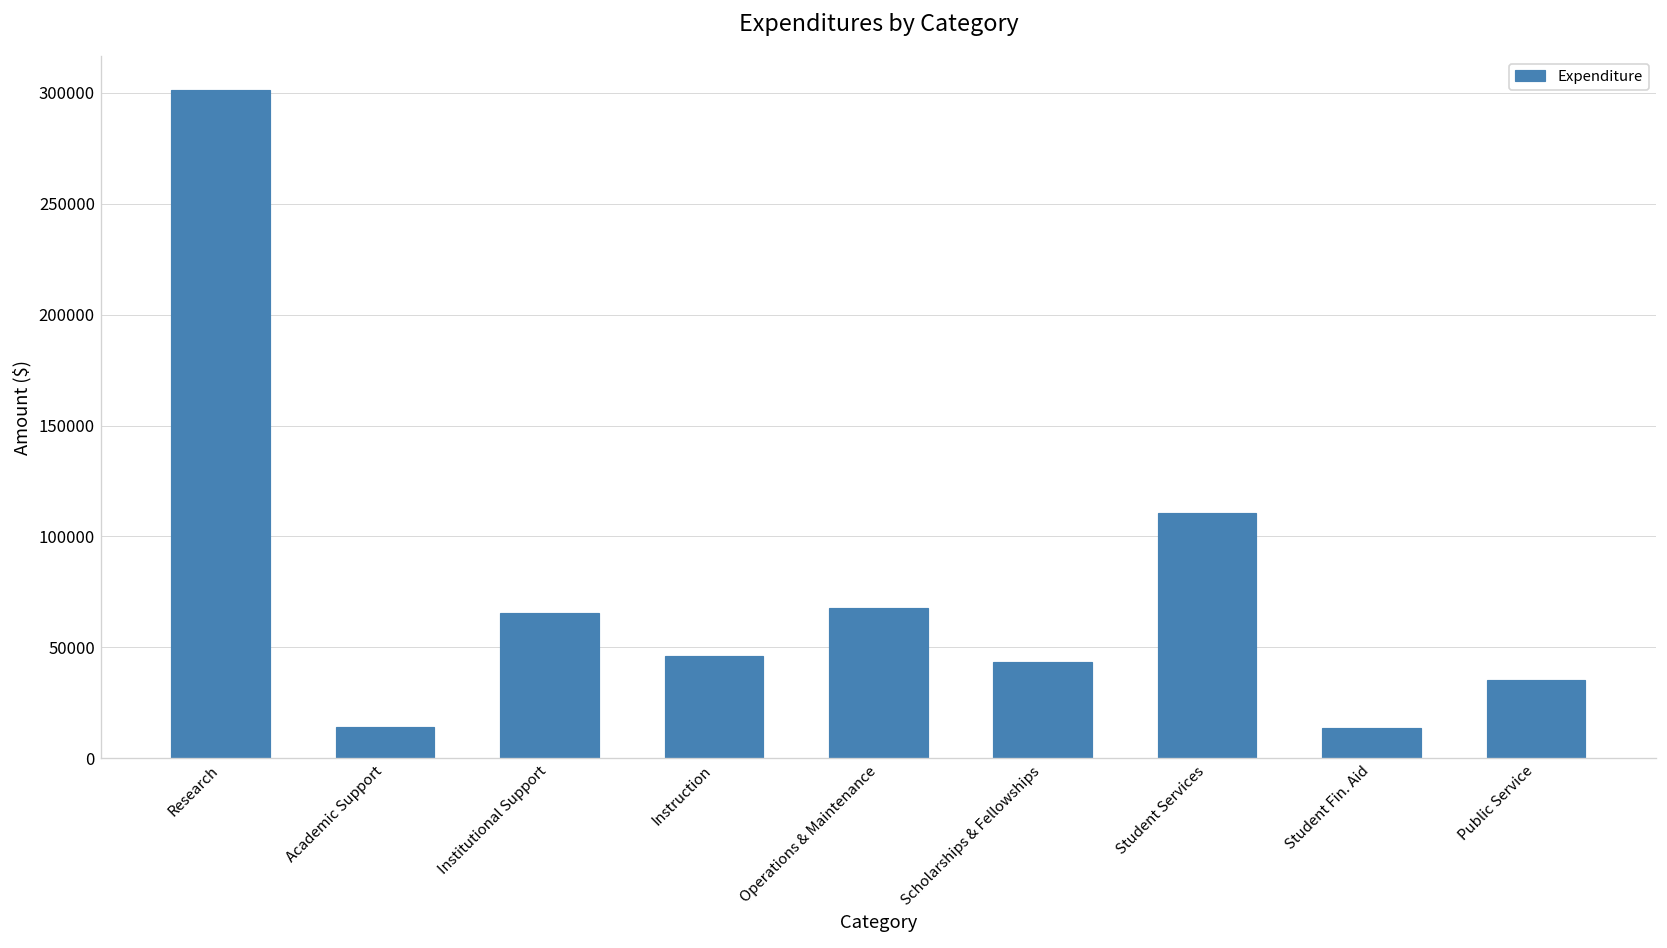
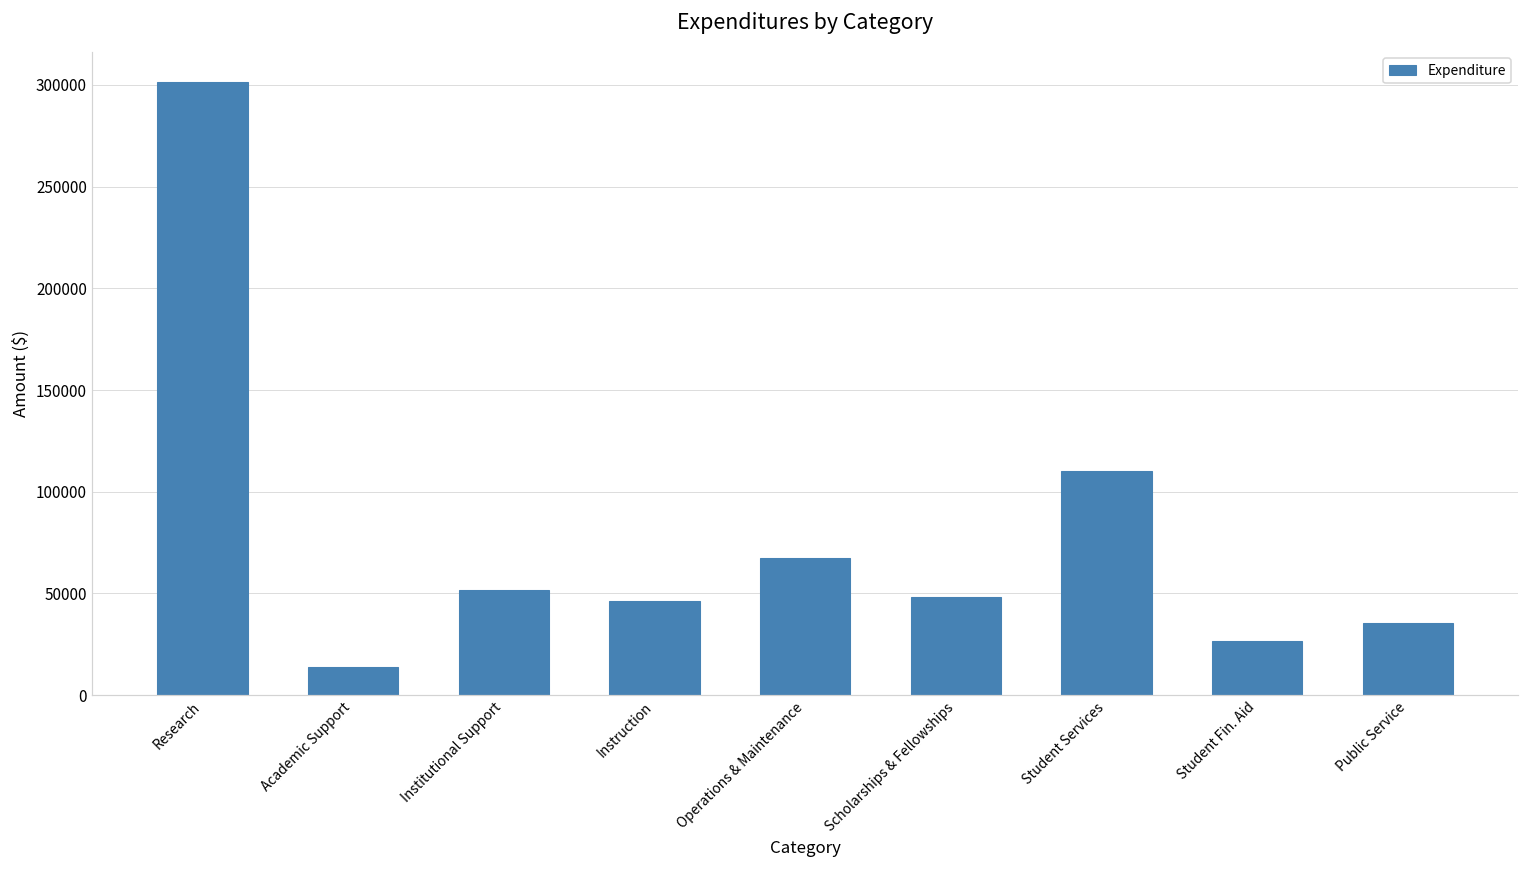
Institutional Support: 65000 -> 52000
Scholarships & Fellowships: 43000 -> 48000
Student Fin. Aid: 14000 -> 27000
